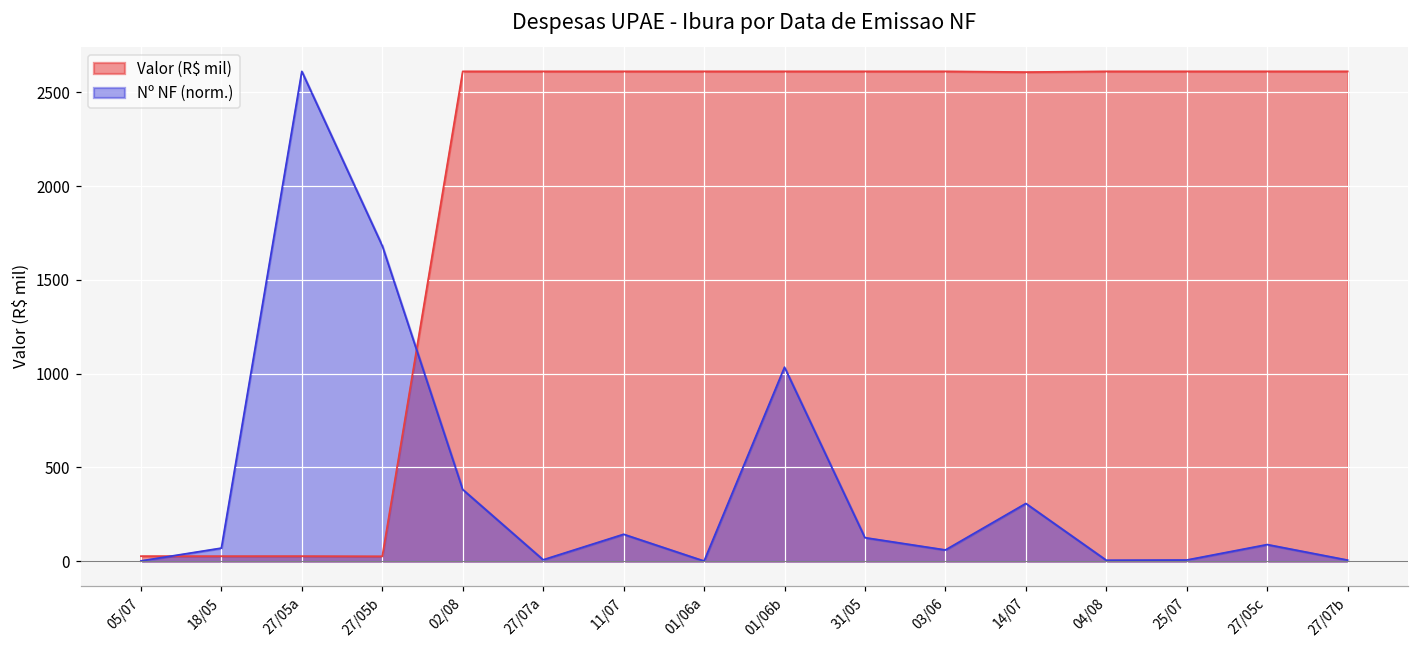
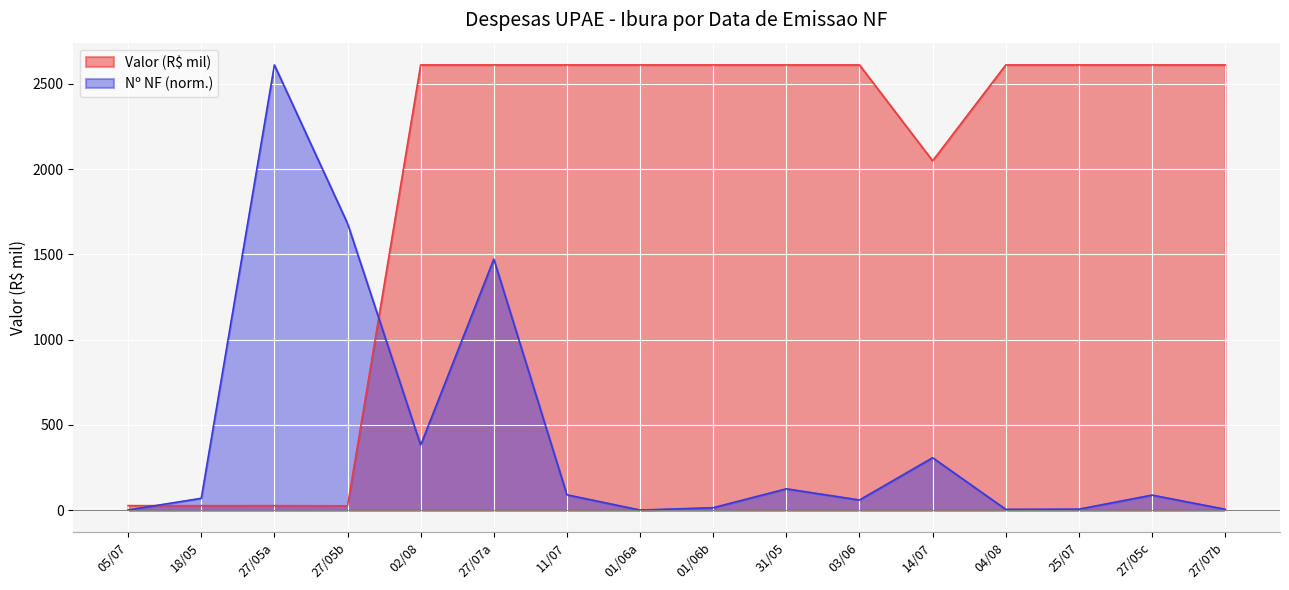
Nº NF (norm.), 27/07a: 10 -> 1470
Nº NF (norm.), 11/07: 140 -> 90
Nº NF (norm.), 01/06b: 1030 -> 10
Valor (R$ mil), 14/07: 2610 -> 2050
